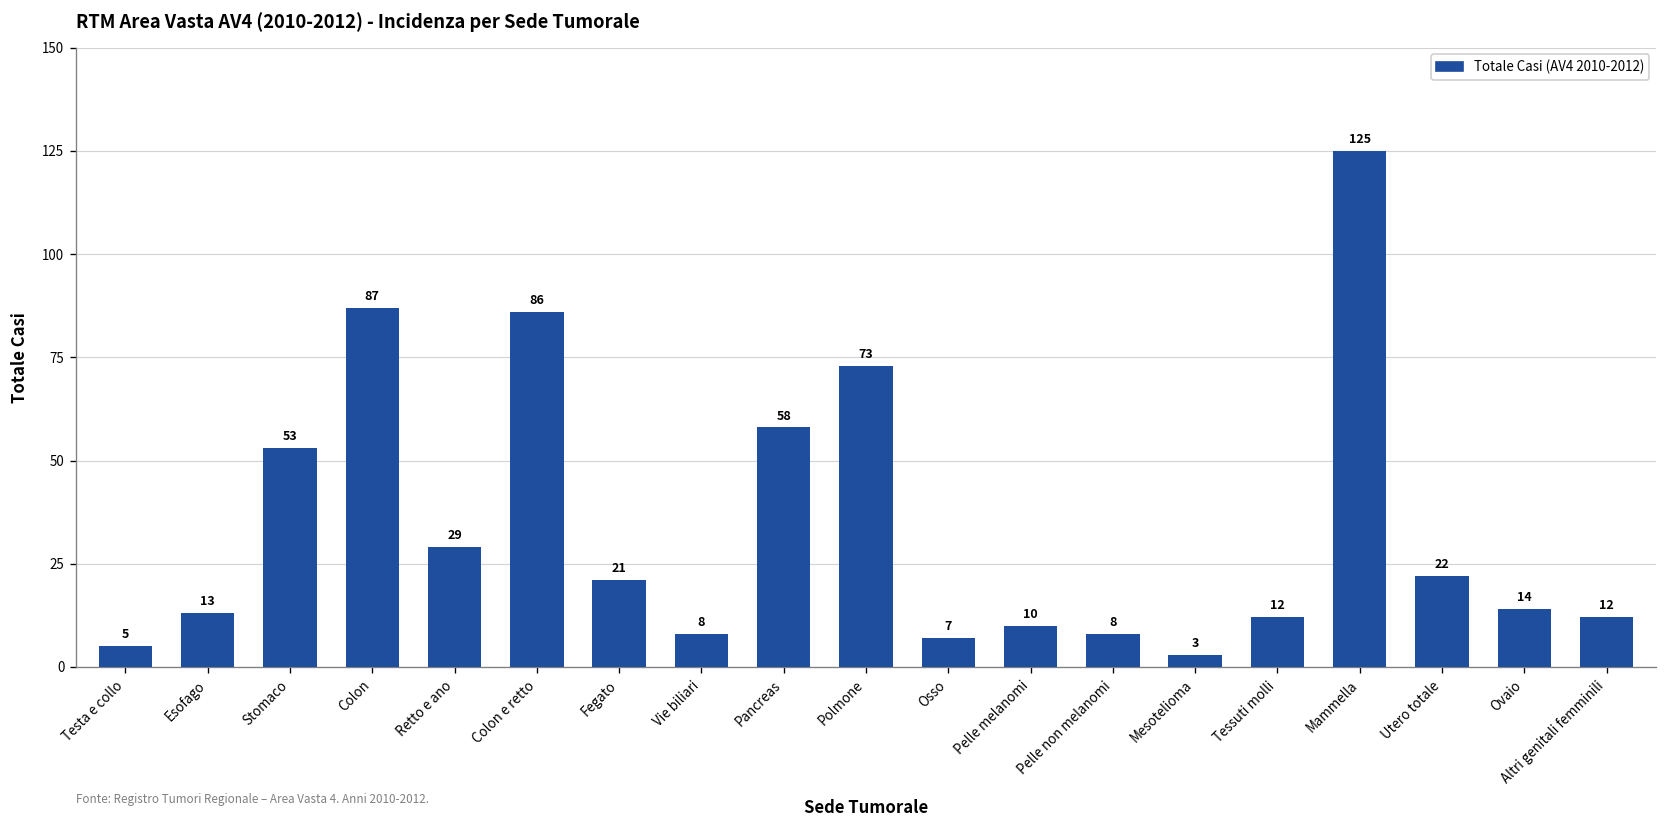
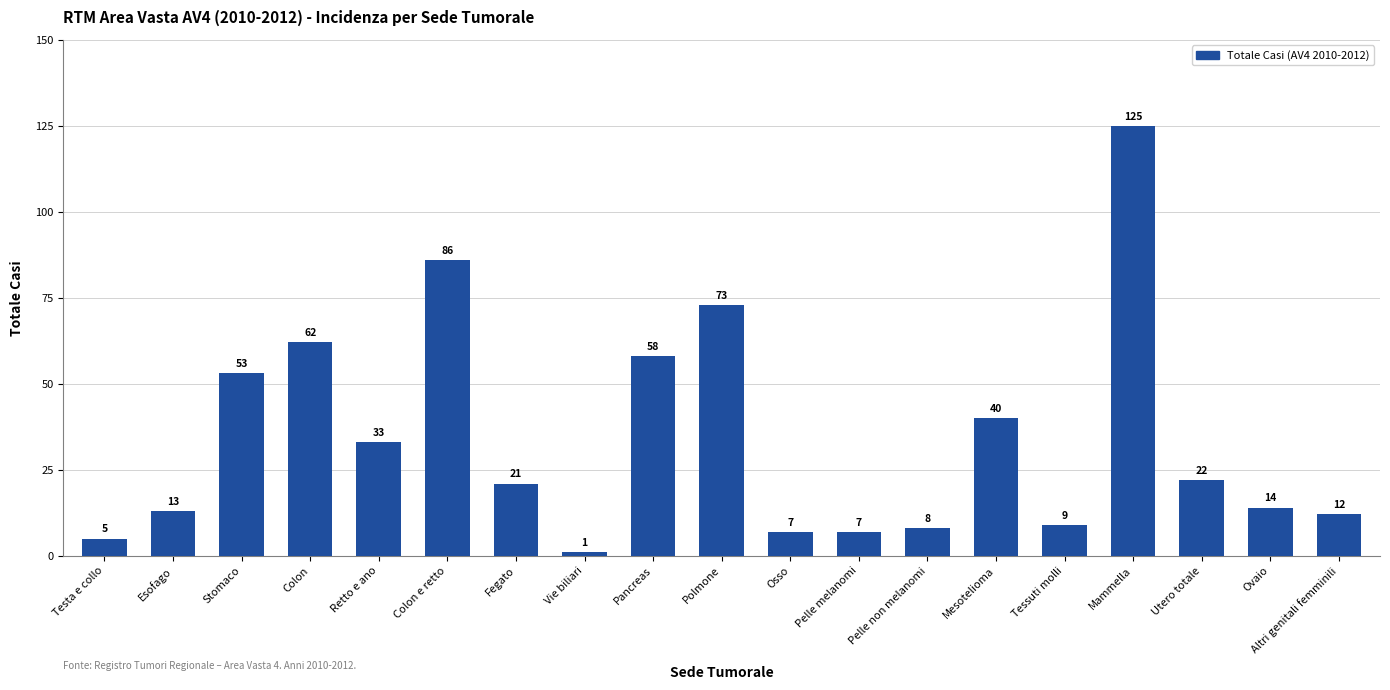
Colon: 87 -> 62
Retto e ano: 29 -> 33
Vie biliari: 8 -> 1
Pelle melanomi: 10 -> 7
Mesotelioma: 3 -> 40
Tessuti molli: 12 -> 9
